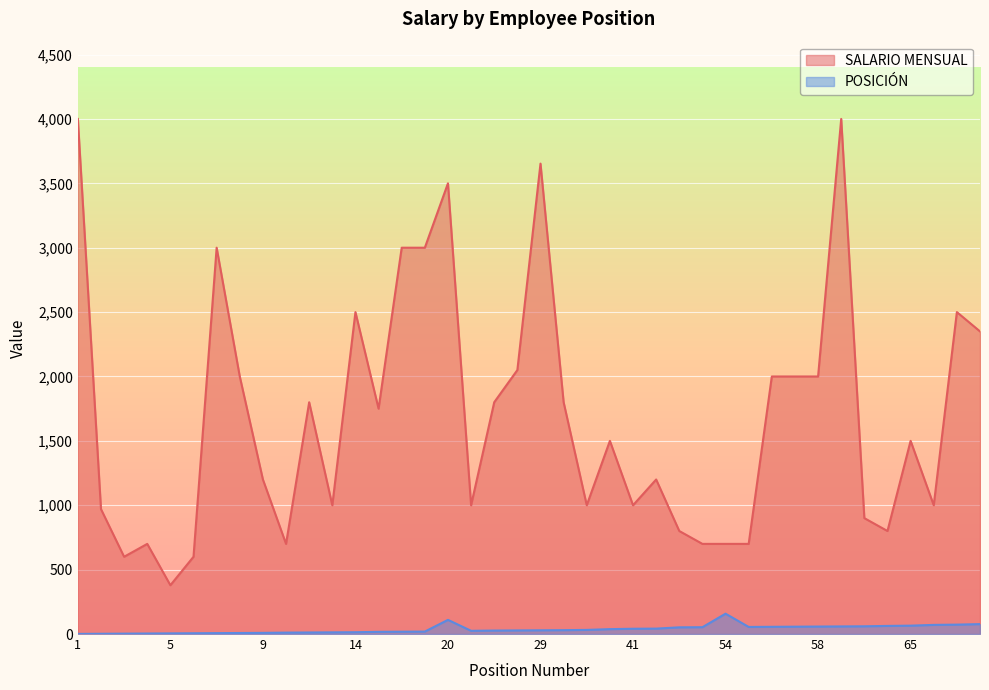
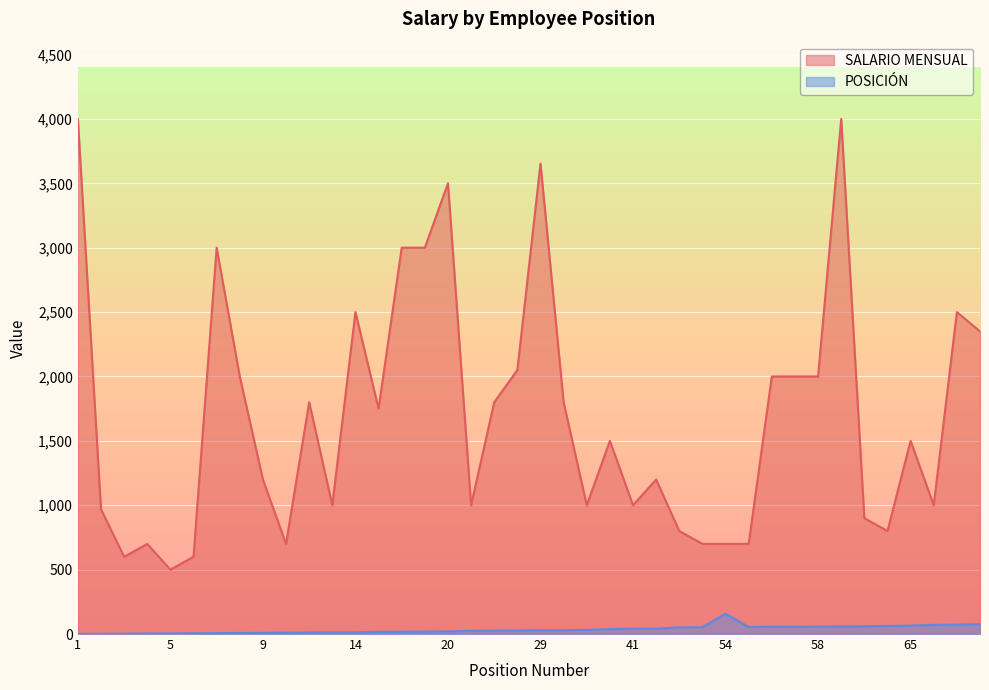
SALARIO MENSUAL, 5: 380 -> 500
POSICIÓN, 20: 110 -> 20
